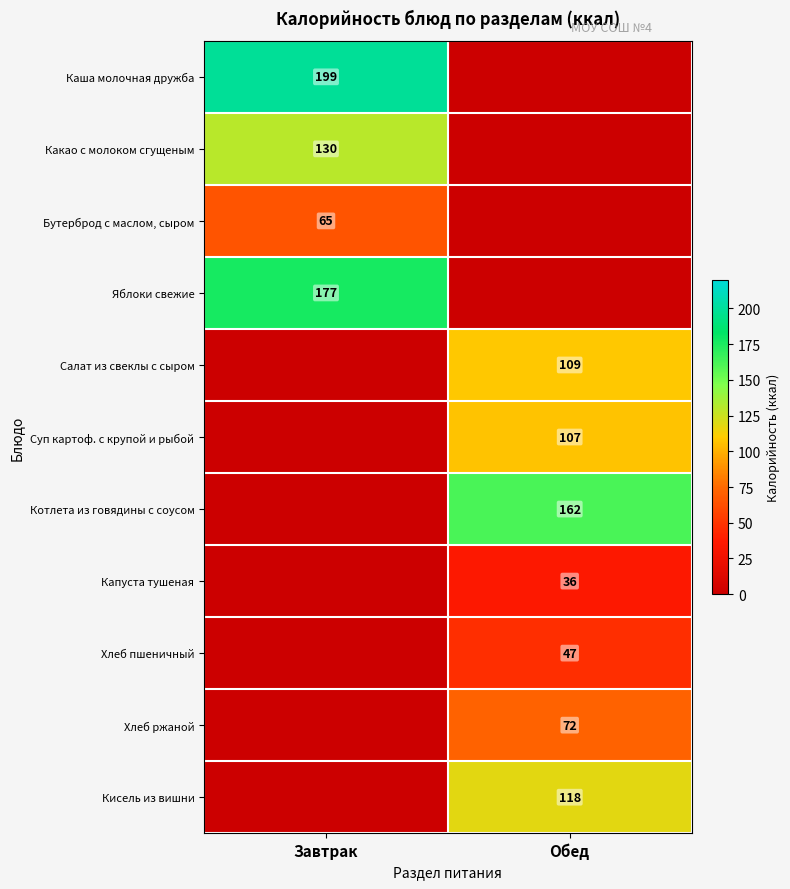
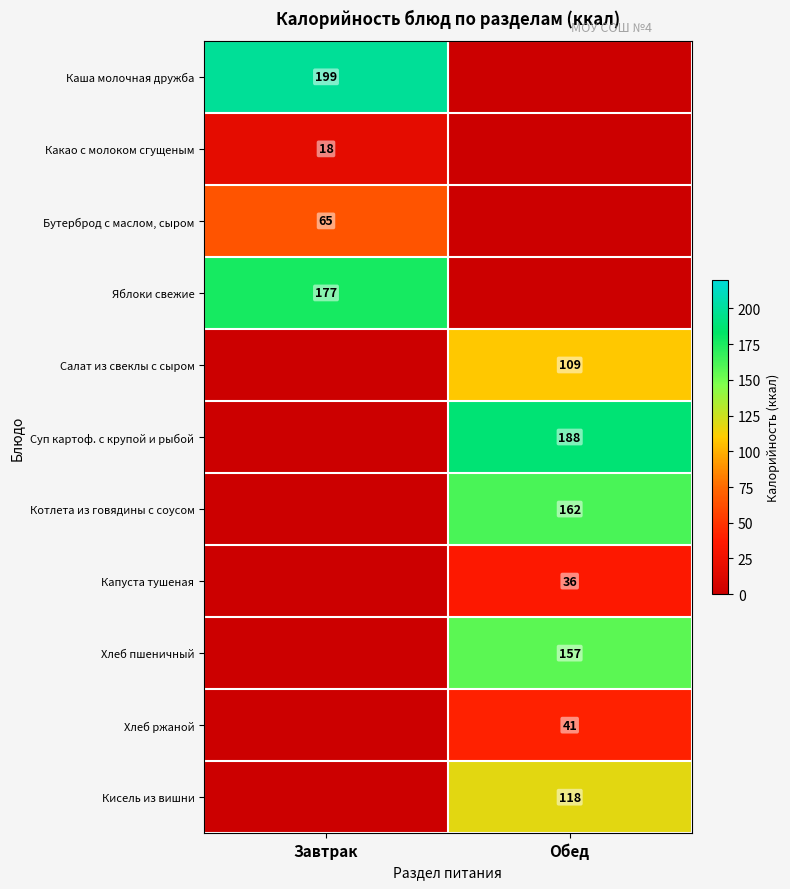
Какао с молоком сгущеным, Завтрак: 130 -> 18
Суп картоф. с крупой и рыбой, Обед: 107 -> 188
Хлеб пшеничный, Обед: 47 -> 157
Хлеб ржаной, Обед: 72 -> 41
